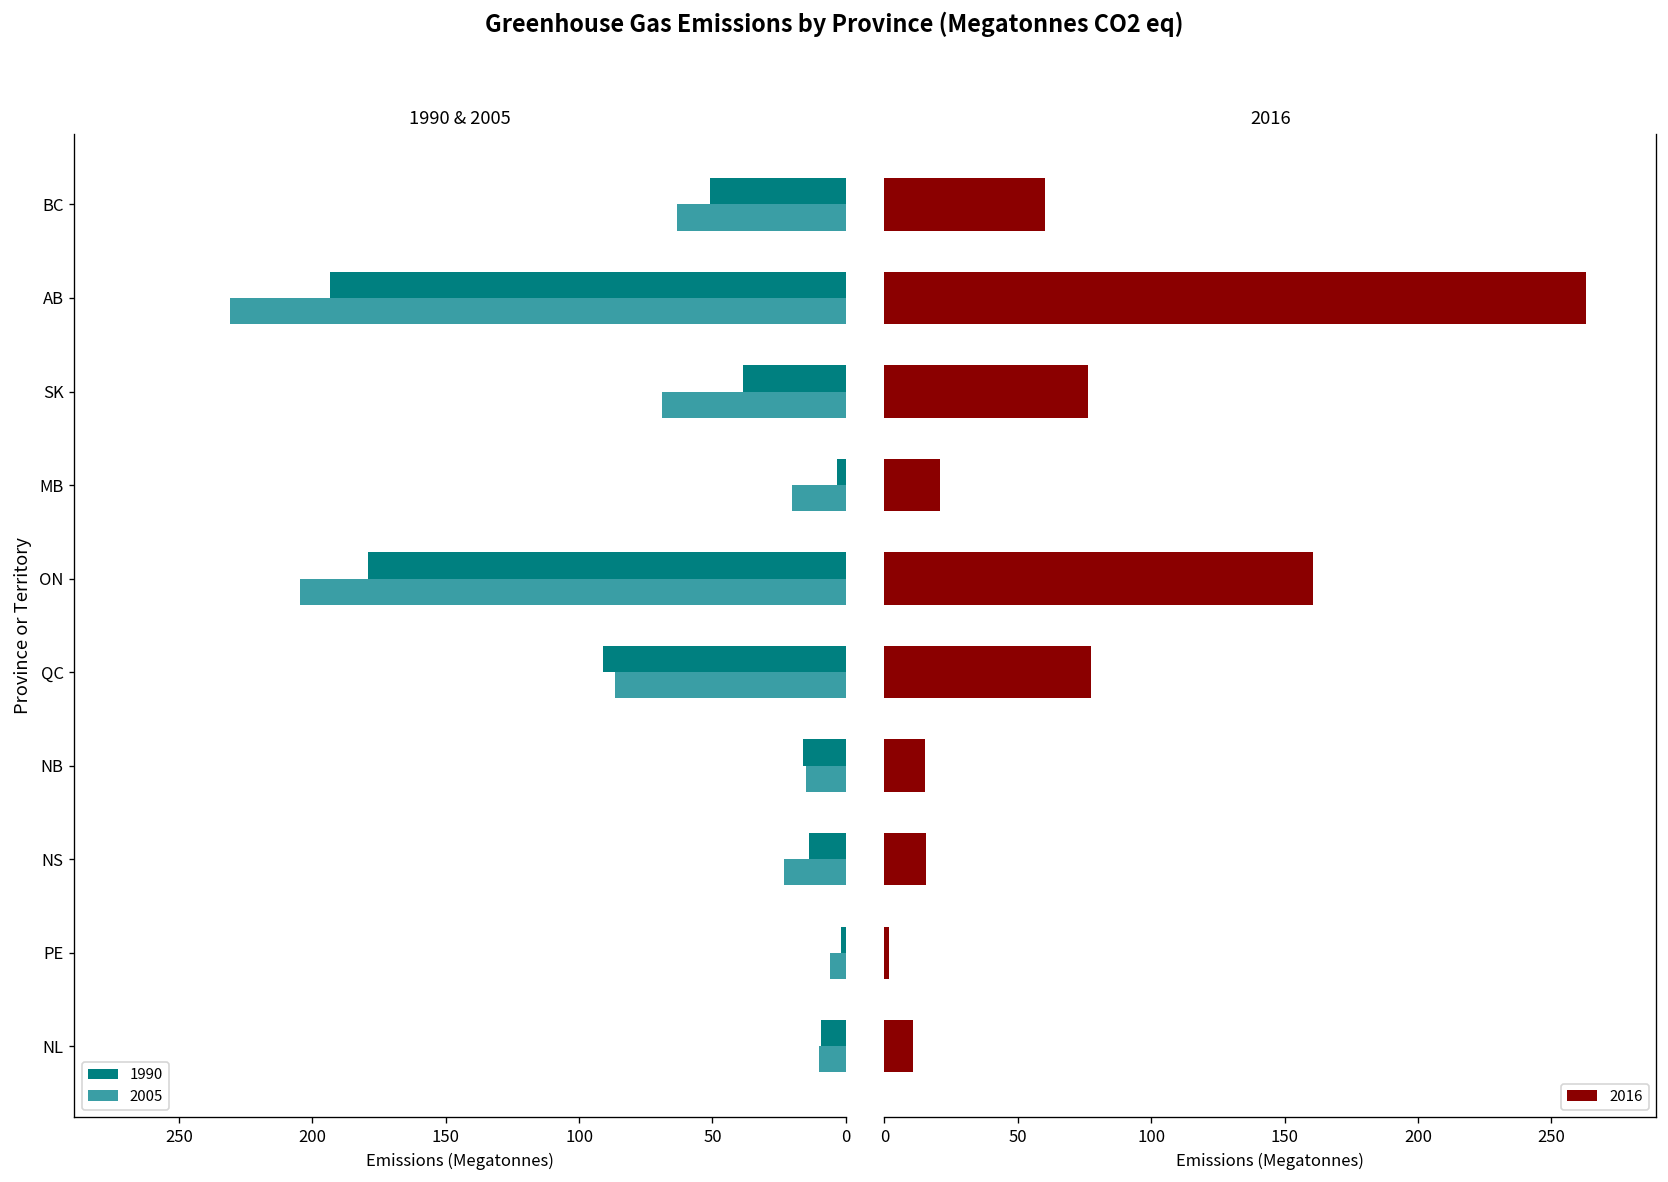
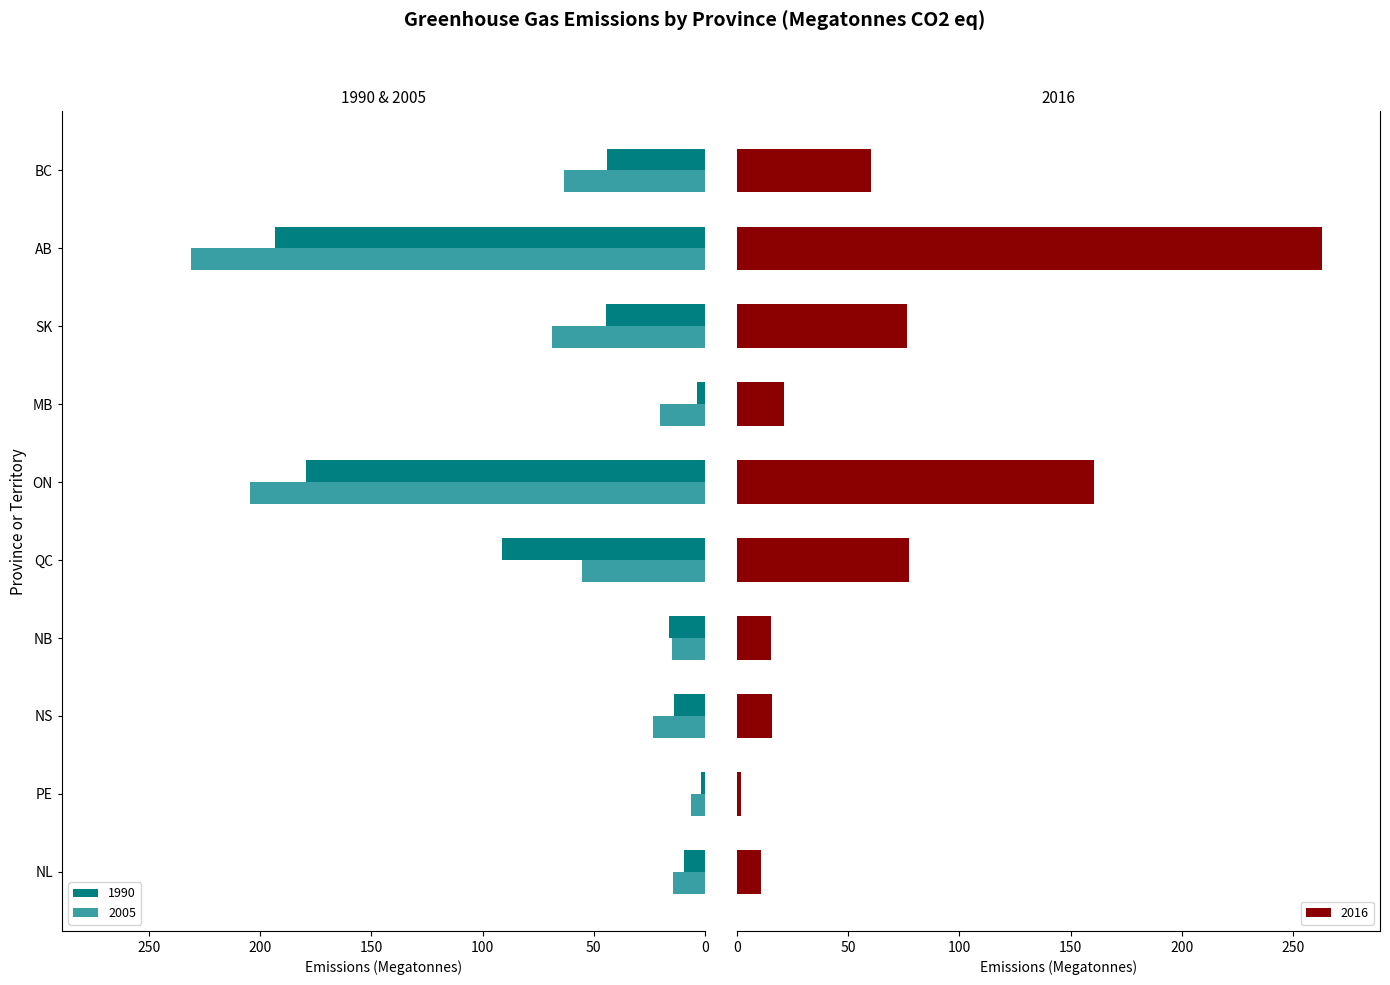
1990 & 2005, 1990, BC: 51 -> 44
1990 & 2005, 1990, SK: 38 -> 45
1990 & 2005, 2005, QC: 87 -> 55
1990 & 2005, 2005, NL: 10 -> 14
